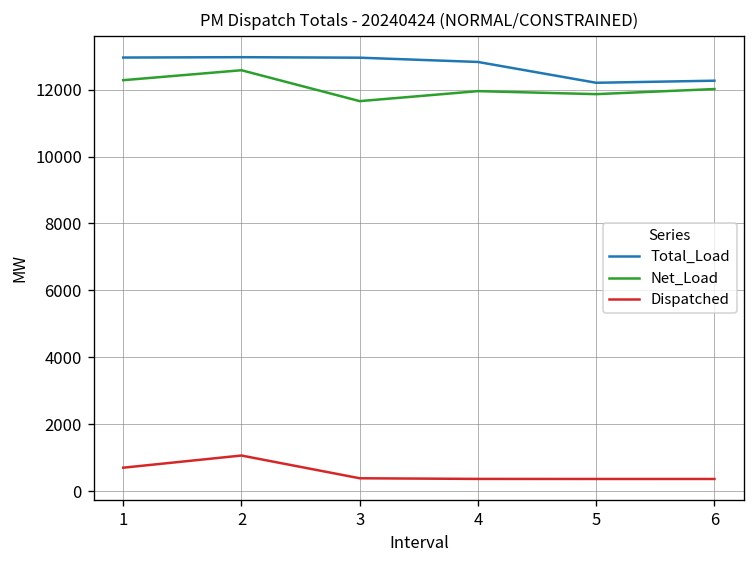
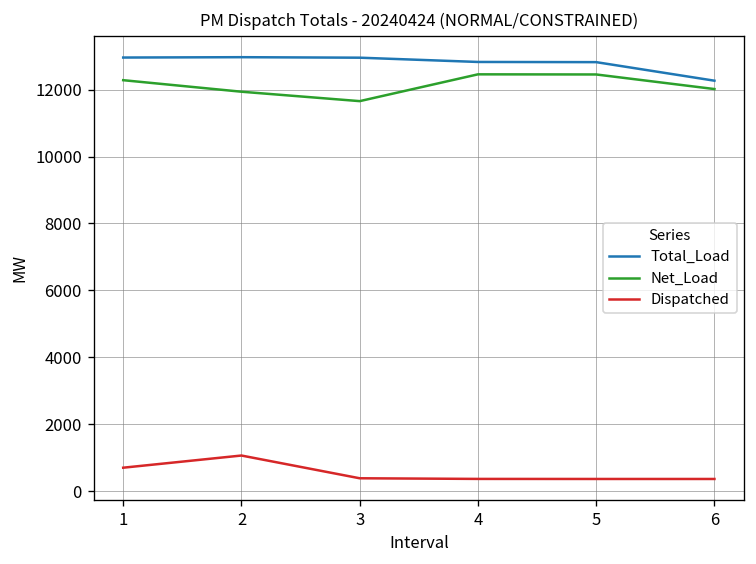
Net_Load, 2: 12600 -> 11900
Net_Load, 4: 12000 -> 12500
Total_Load, 5: 12200 -> 12800
Net_Load, 5: 11900 -> 12500
